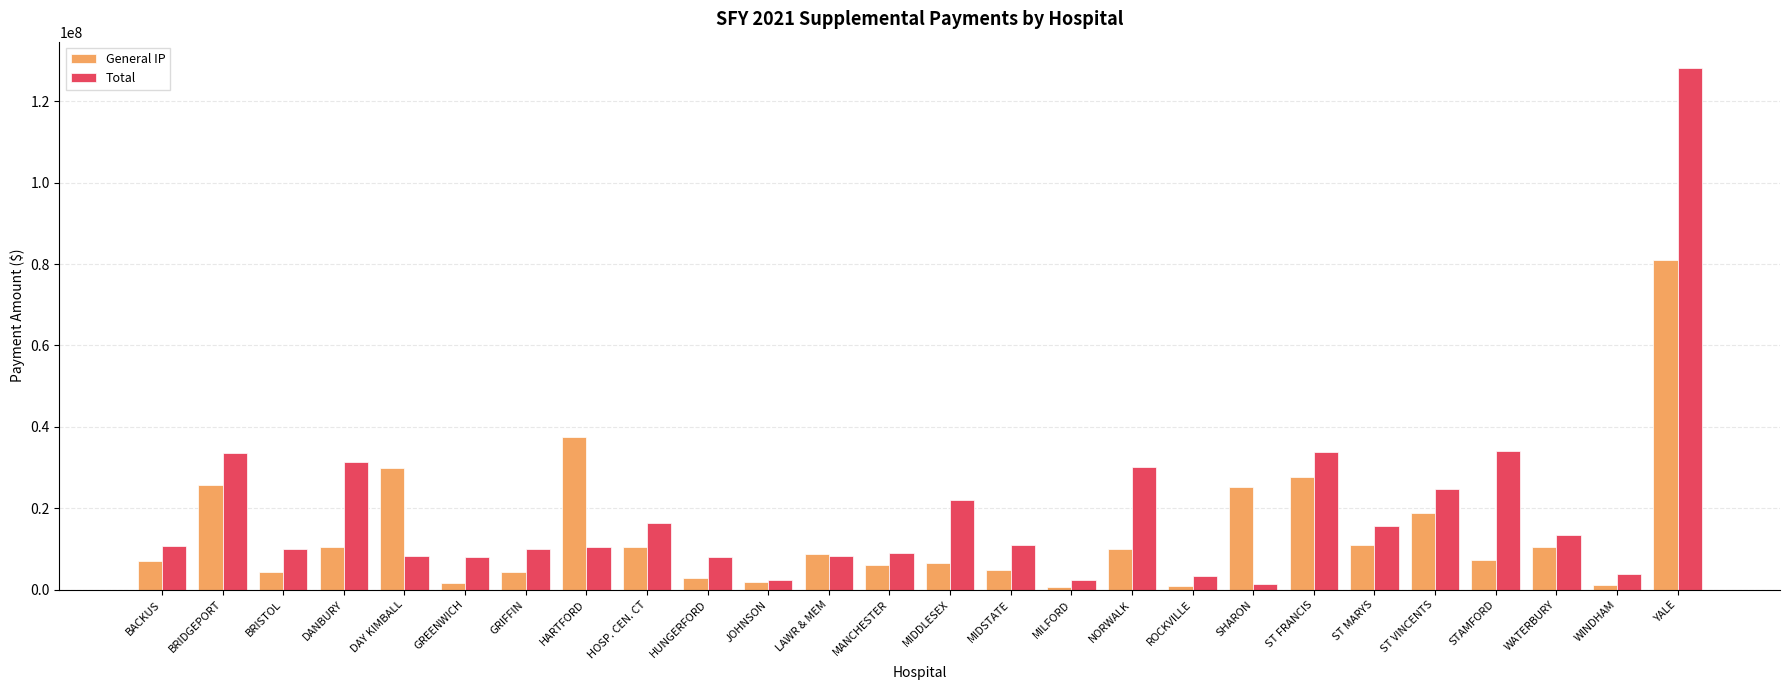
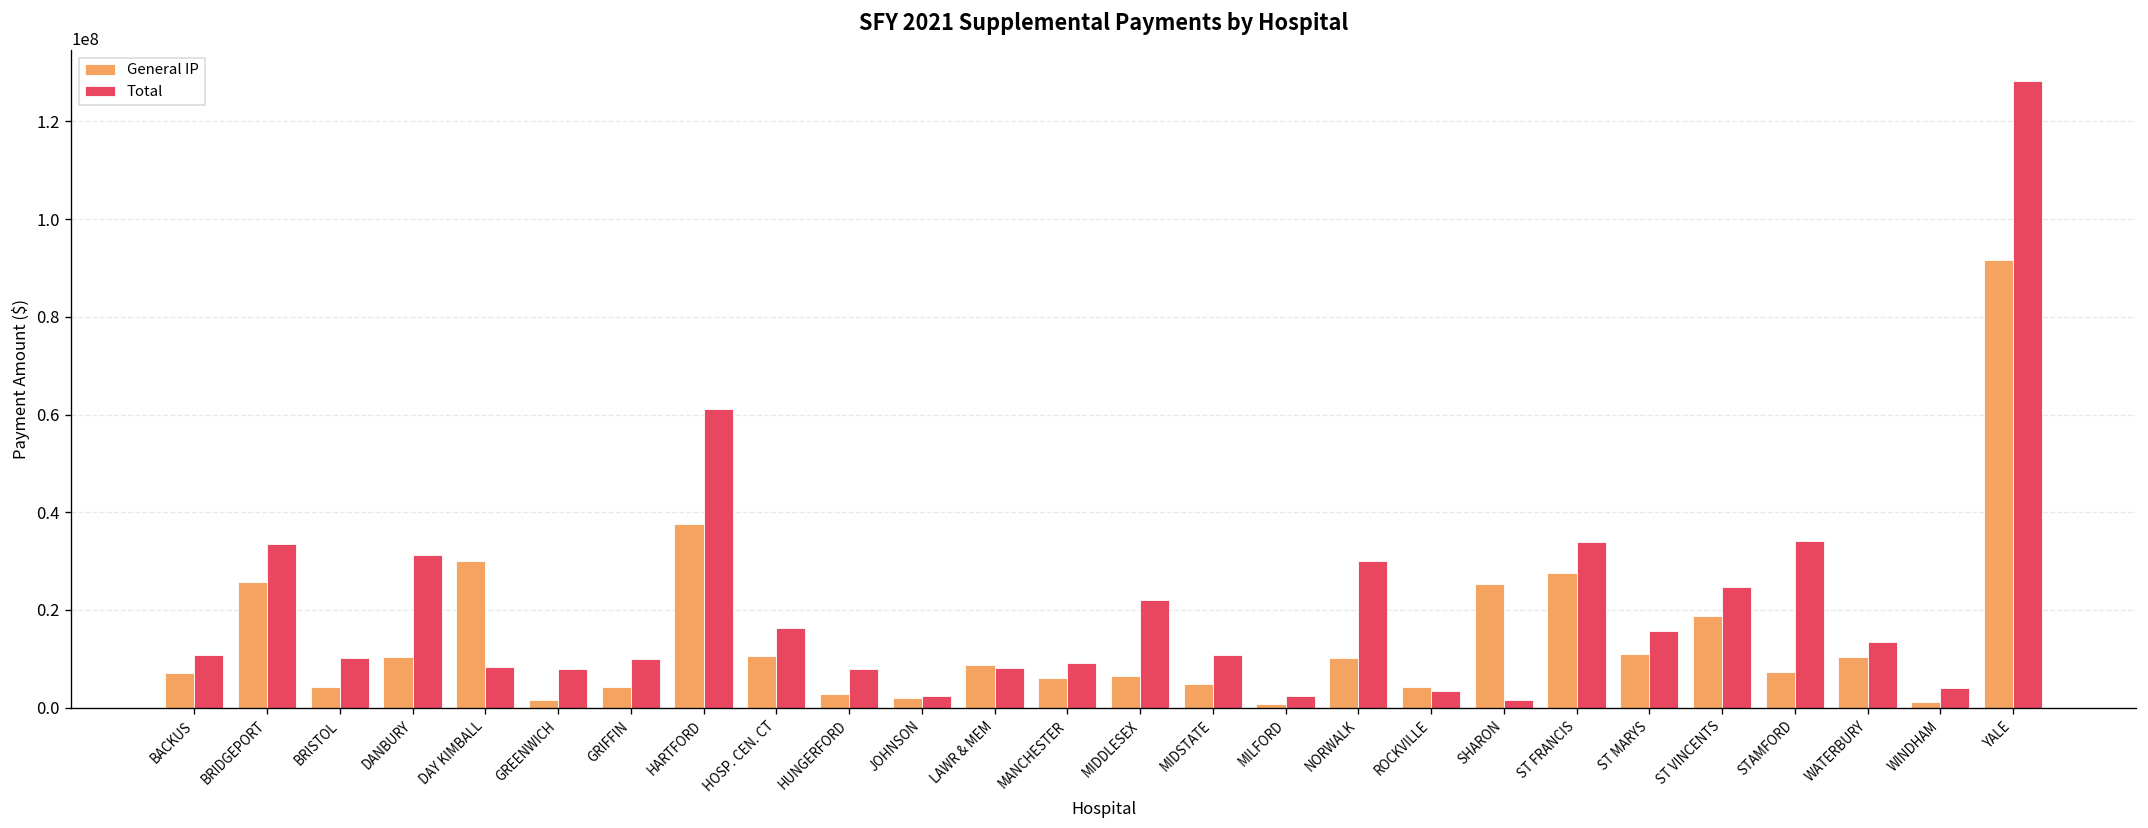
Total, HARTFORD: 11000000 -> 61000000
General IP, ROCKVILLE: 1000000 -> 4000000
General IP, YALE: 81000000 -> 92000000
